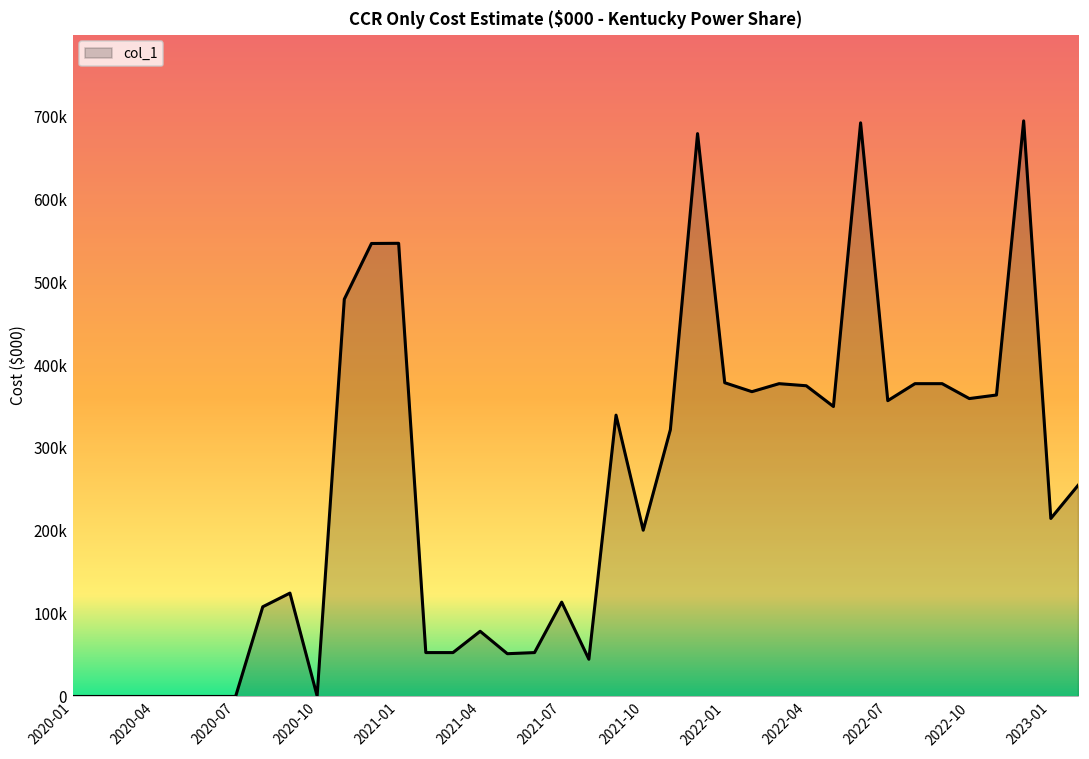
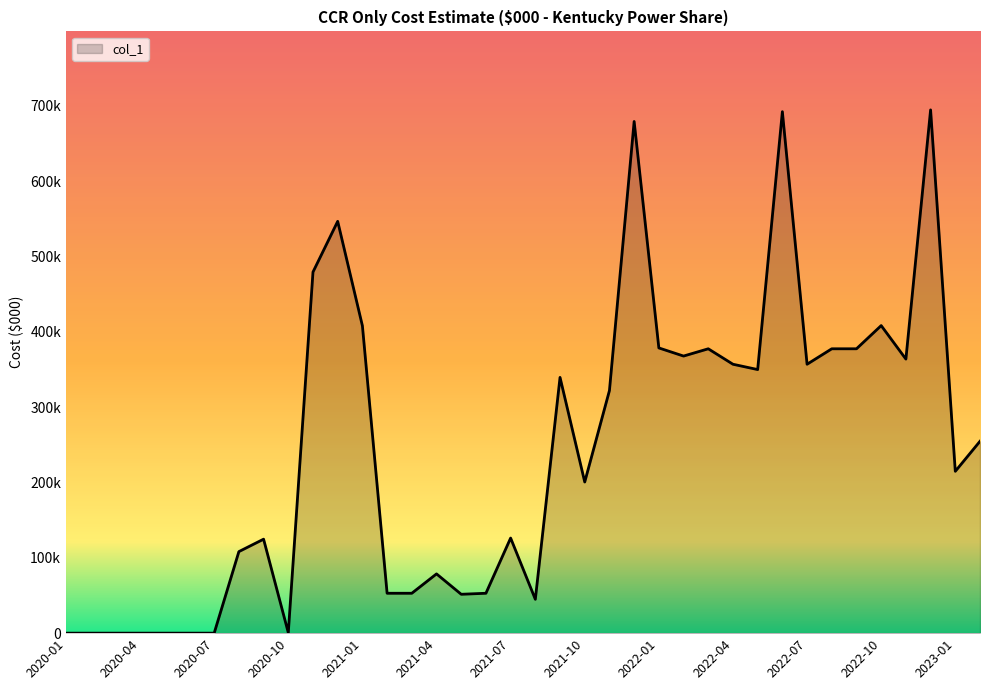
2021-01: 550000 -> 410000
2021-07: 110000 -> 130000
2022-04: 380000 -> 360000
2022-10: 360000 -> 410000
